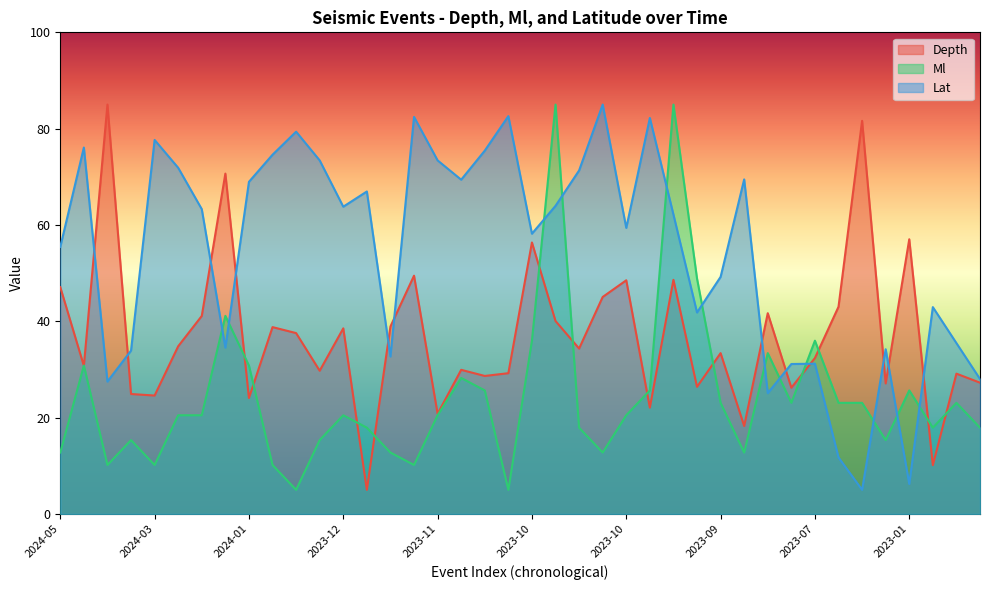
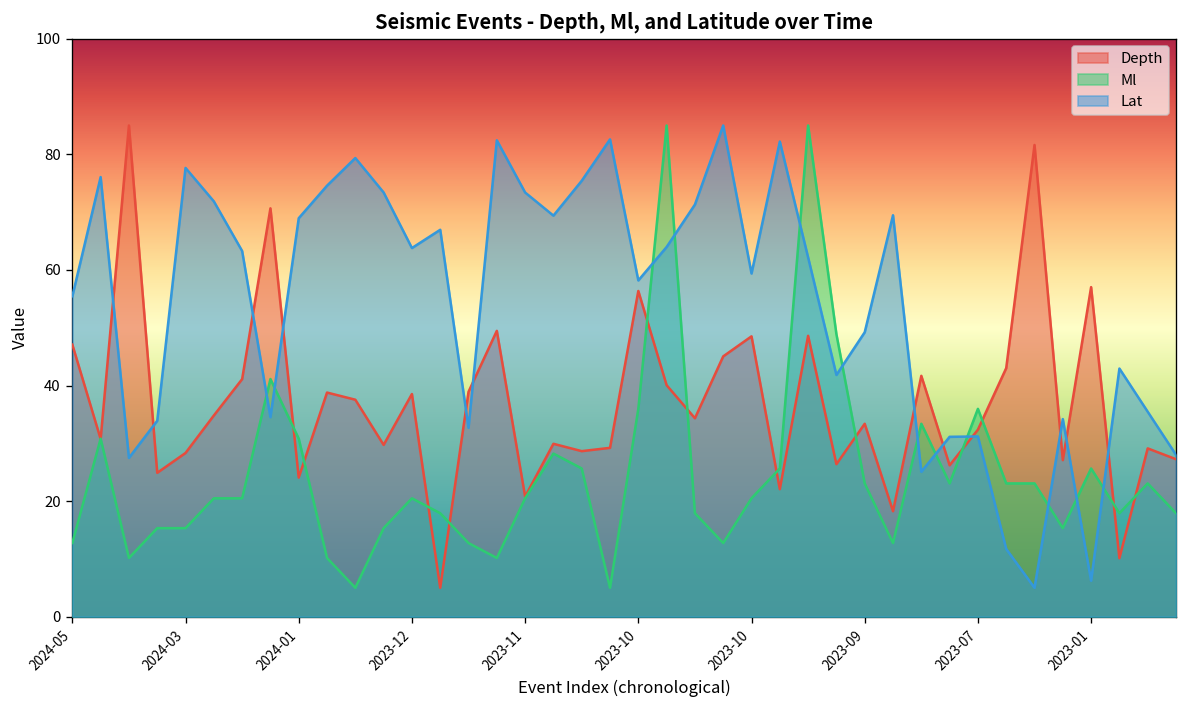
Depth, 2024-03: 25 -> 28
Ml, 2024-03: 10 -> 15
